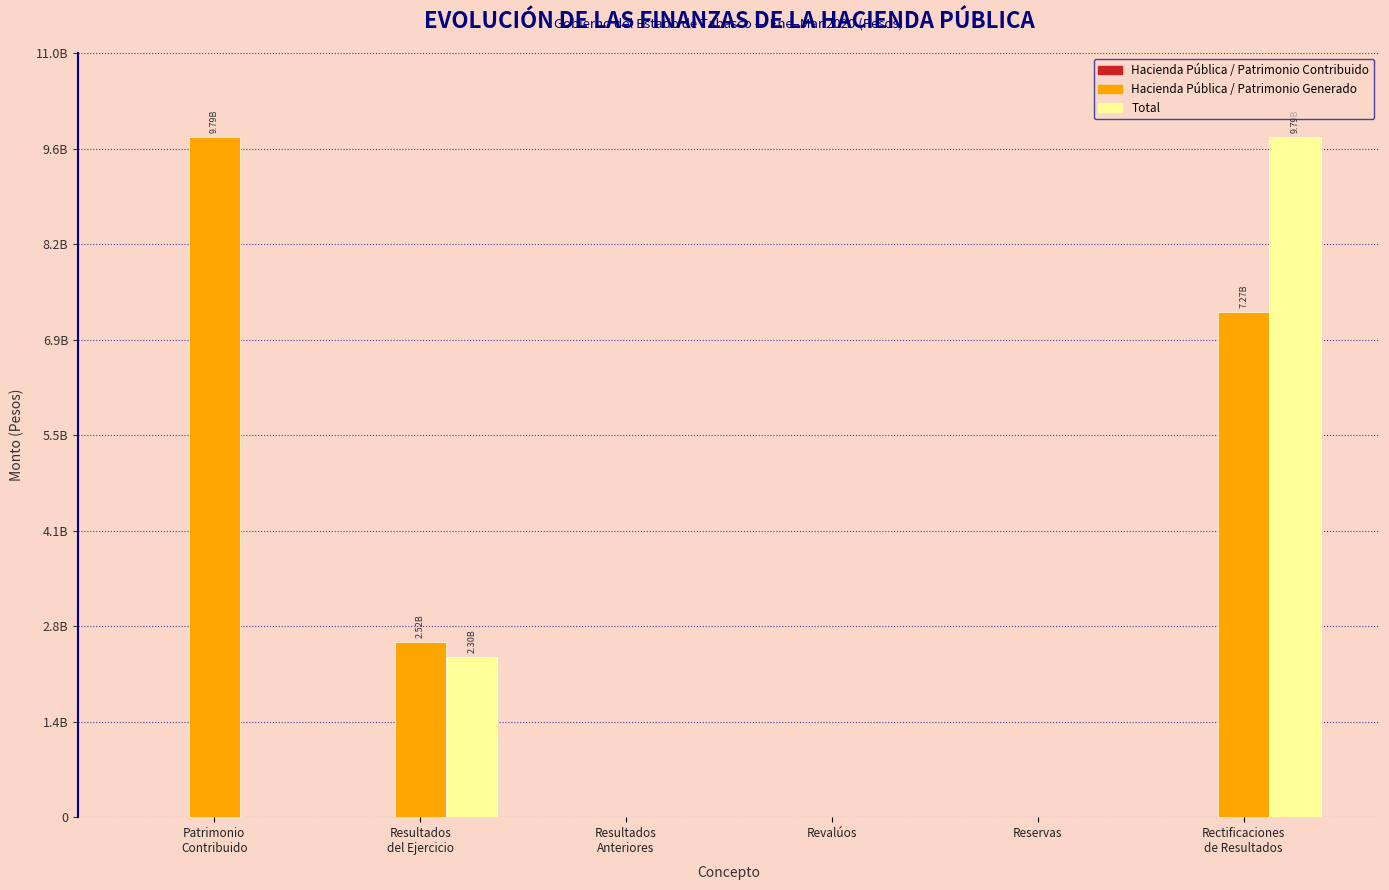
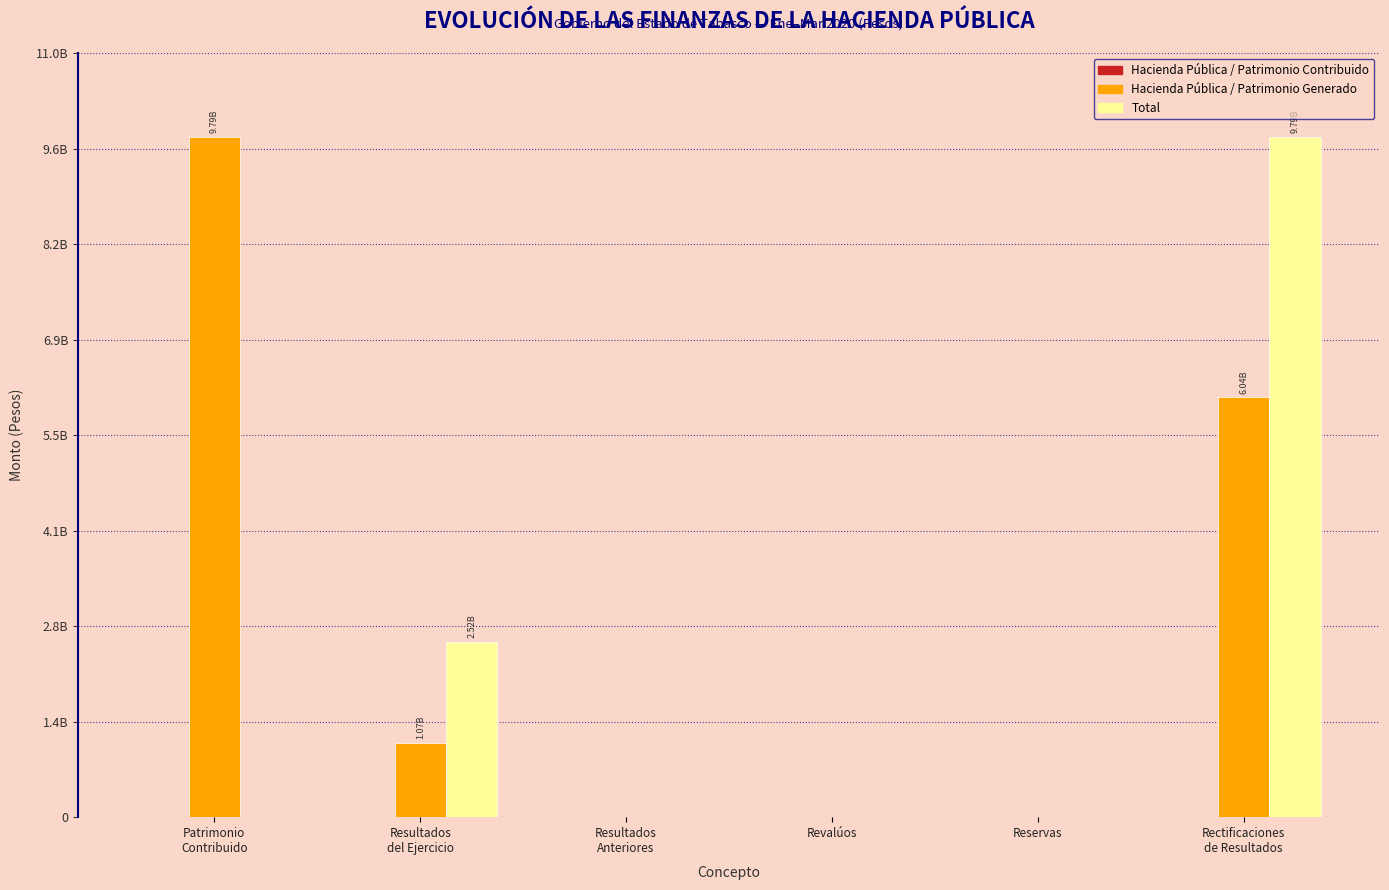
Hacienda Pública / Patrimonio Generado, Resultados del Ejercicio: 2.52B -> 1.07B
Total, Resultados del Ejercicio: 2.30B -> 2.52B
Hacienda Pública / Patrimonio Generado, Rectificaciones de Resultados: 7.27B -> 6.04B
